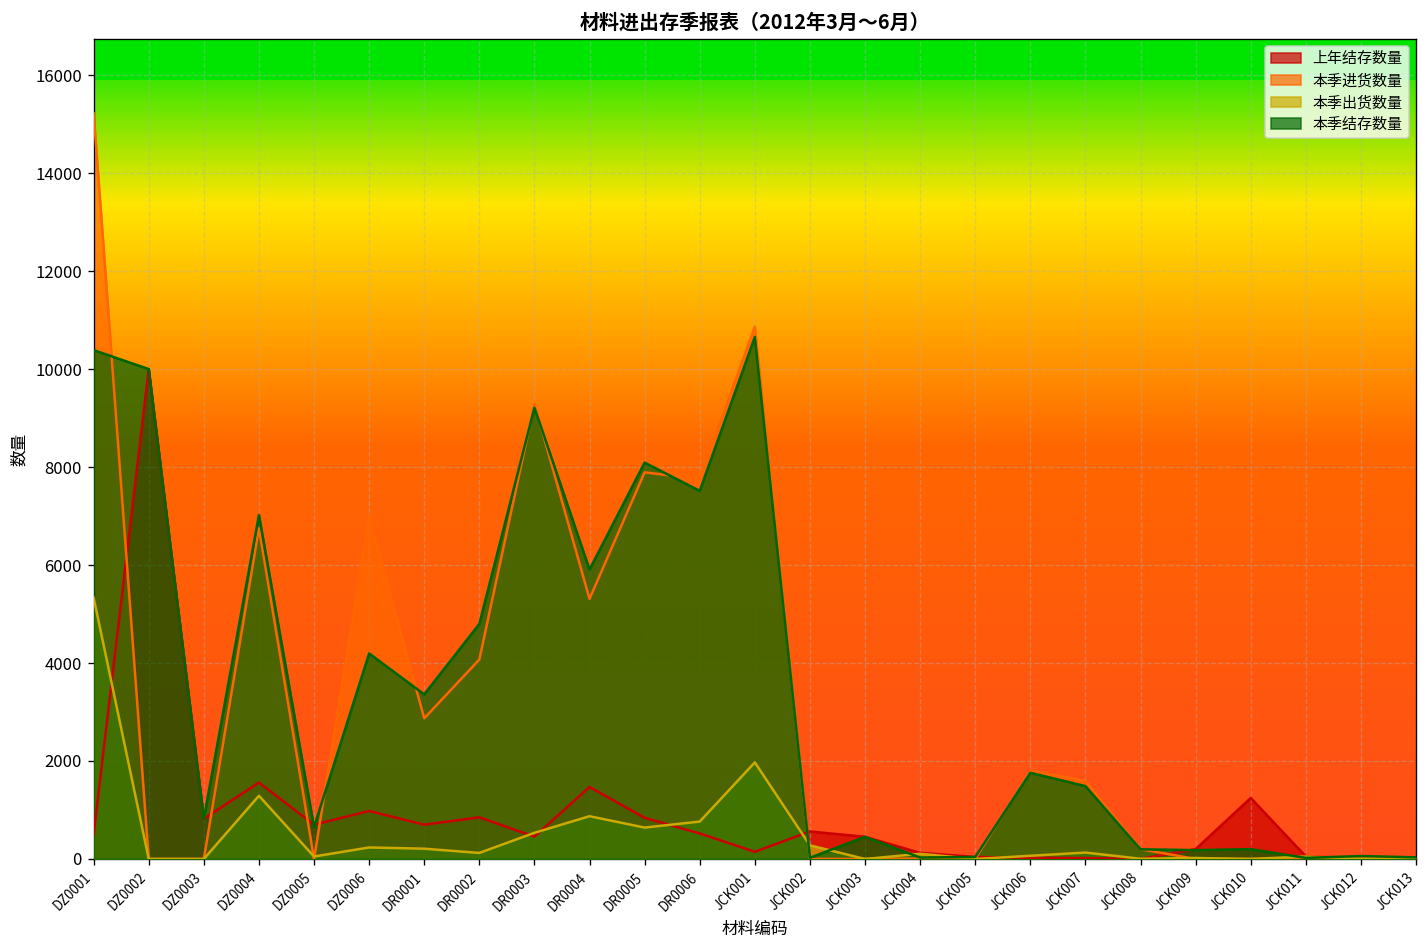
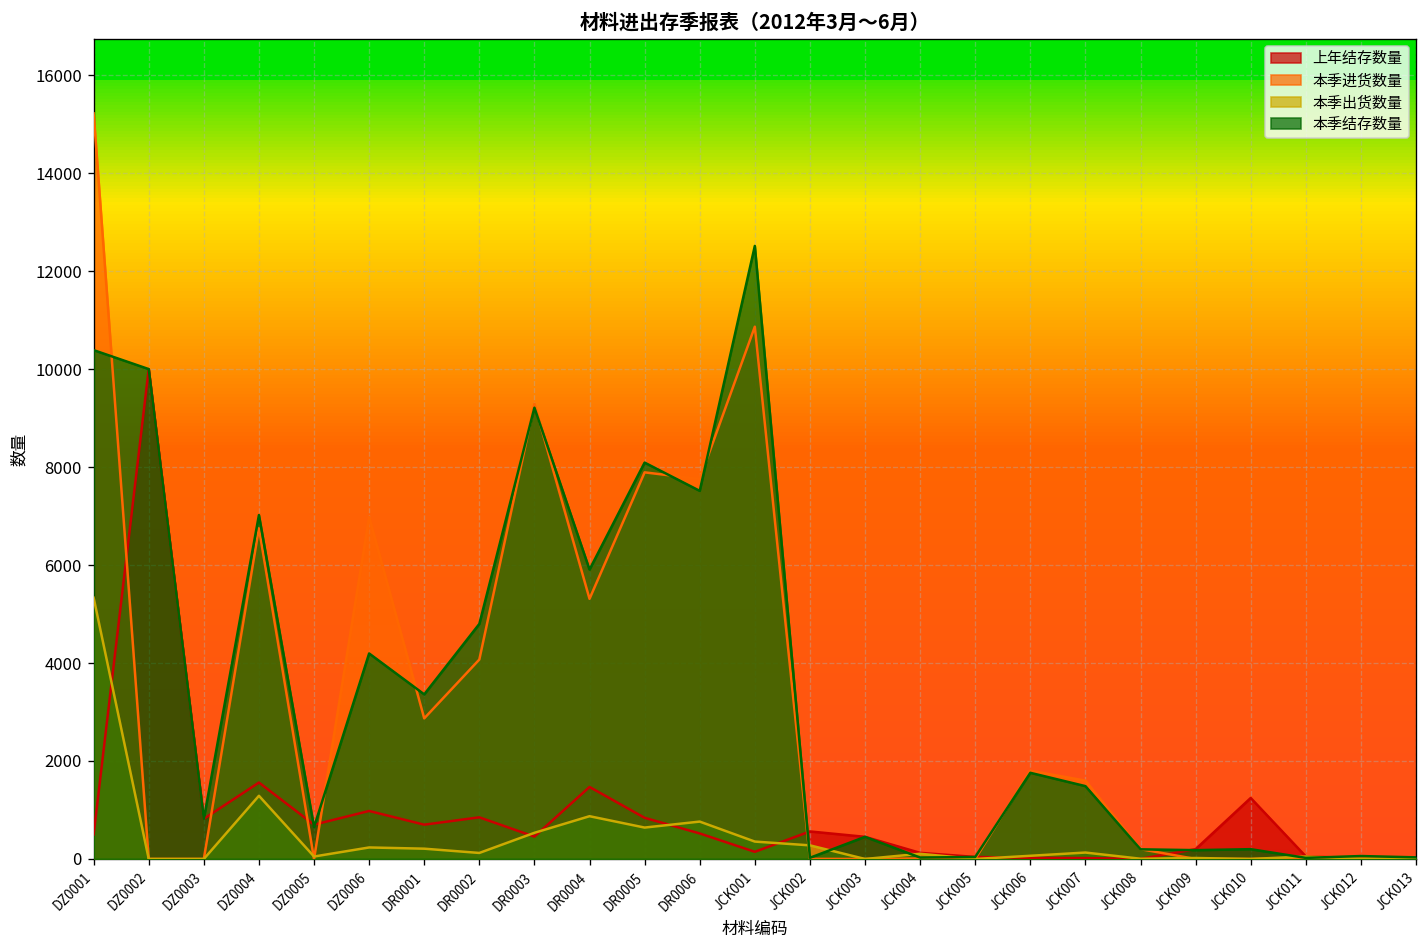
本季出货数量, JCK001: 2000 -> 400
本季结存数量, JCK001: 10700 -> 12500
